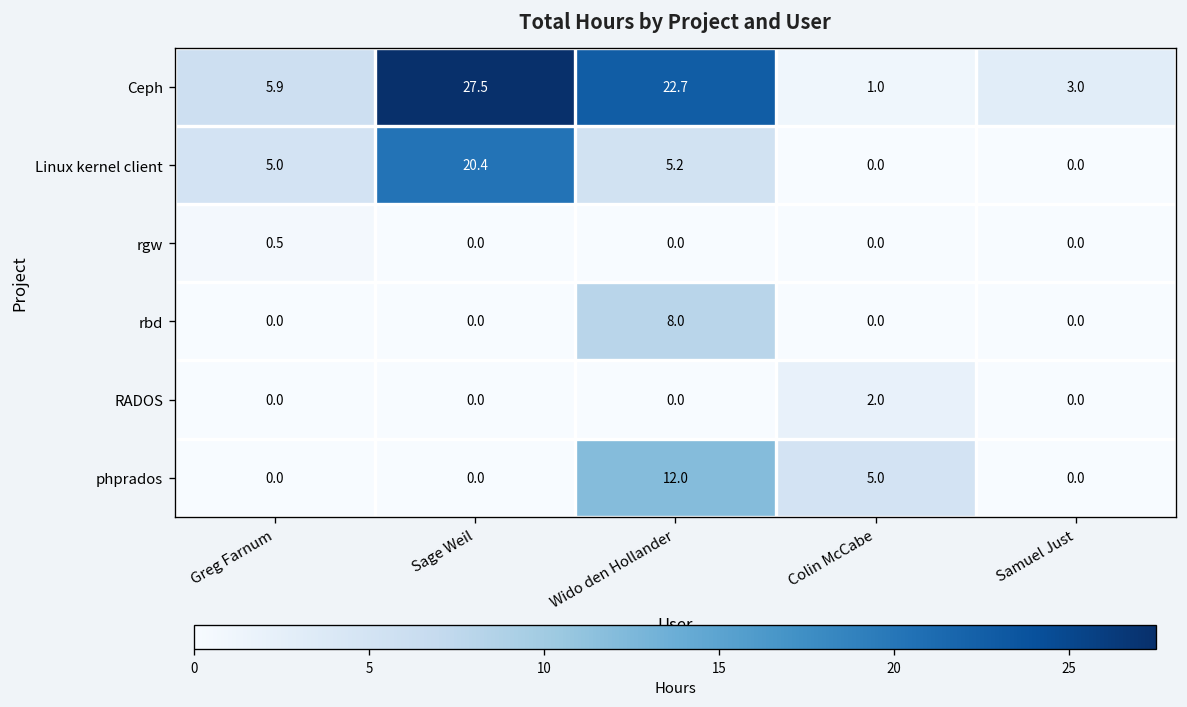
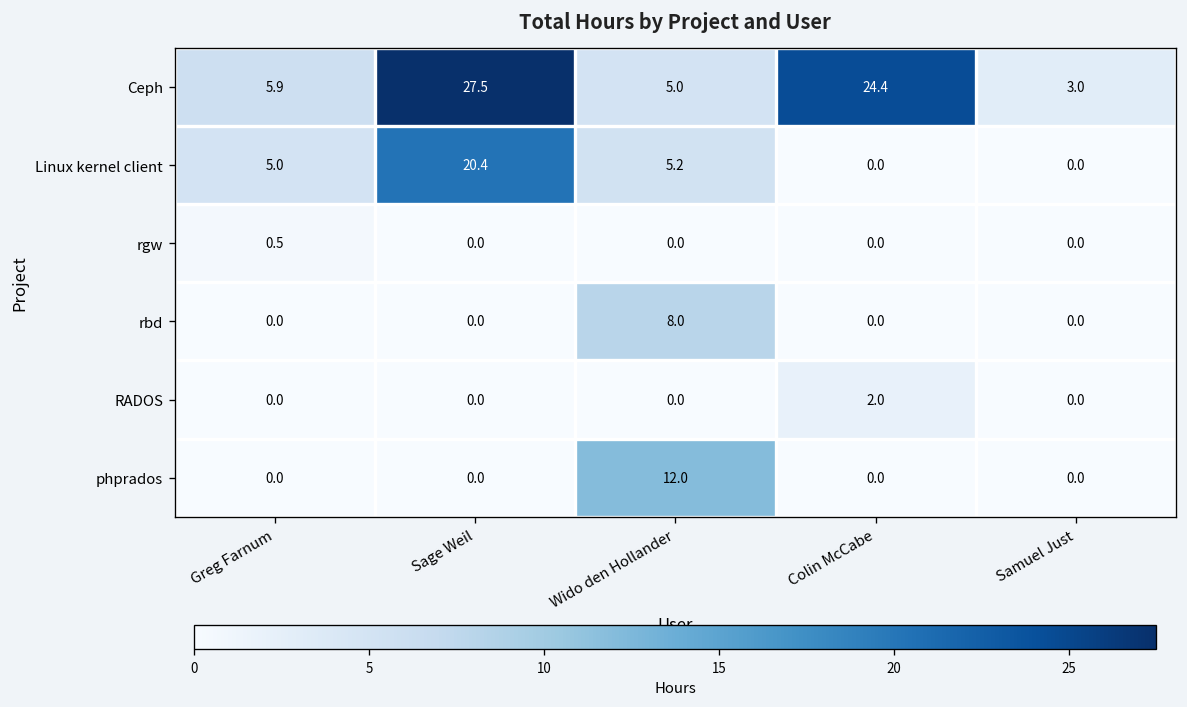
Ceph, Wido den Hollander: 22.7 -> 5.0
Ceph, Colin McCabe: 1.0 -> 24.4
phprados, Colin McCabe: 5.0 -> 0.0
